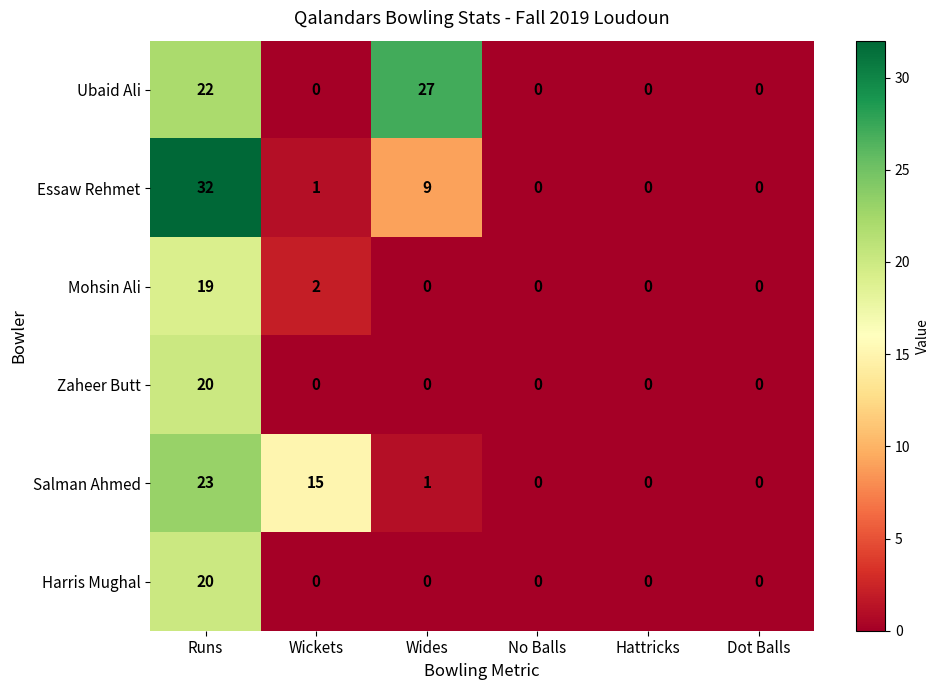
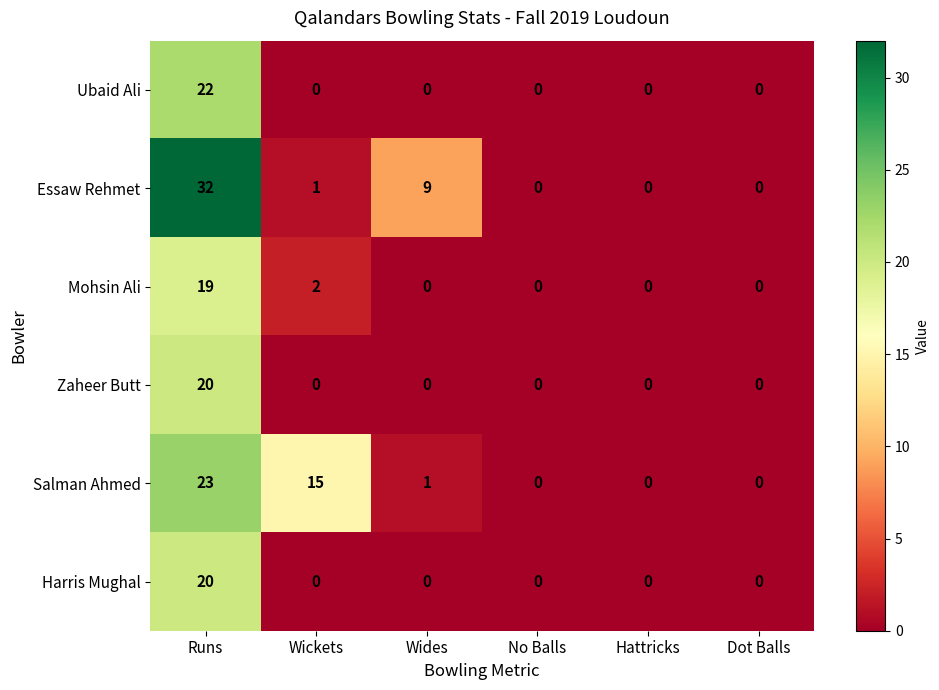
Ubaid Ali, Wides: 27 -> 0
